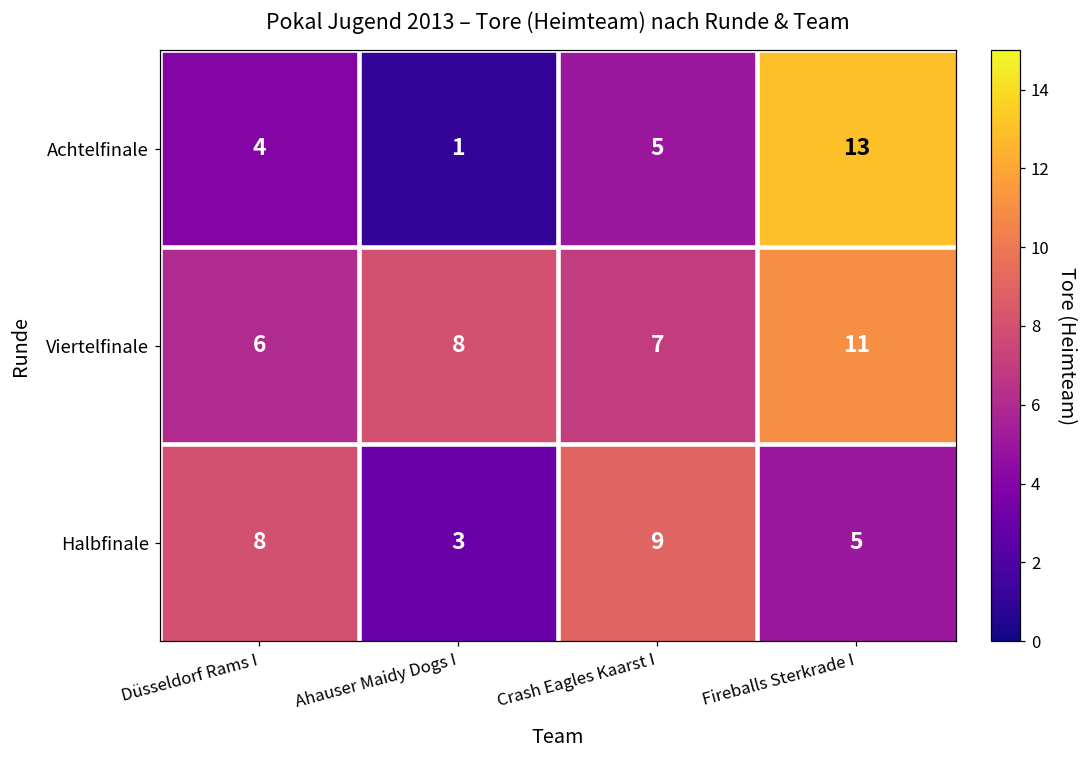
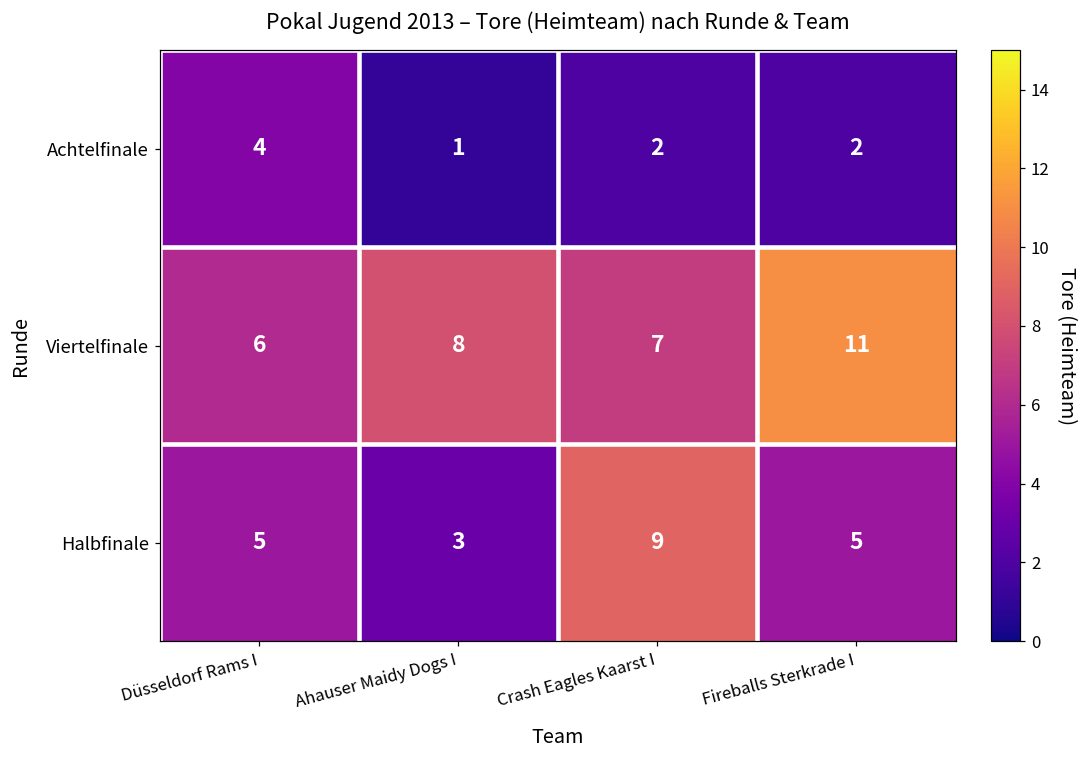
Achtelfinale, Crash Eagles Kaarst I: 5 -> 2
Achtelfinale, Fireballs Sterkrade I: 13 -> 2
Halbfinale, Düsseldorf Rams I: 8 -> 5
